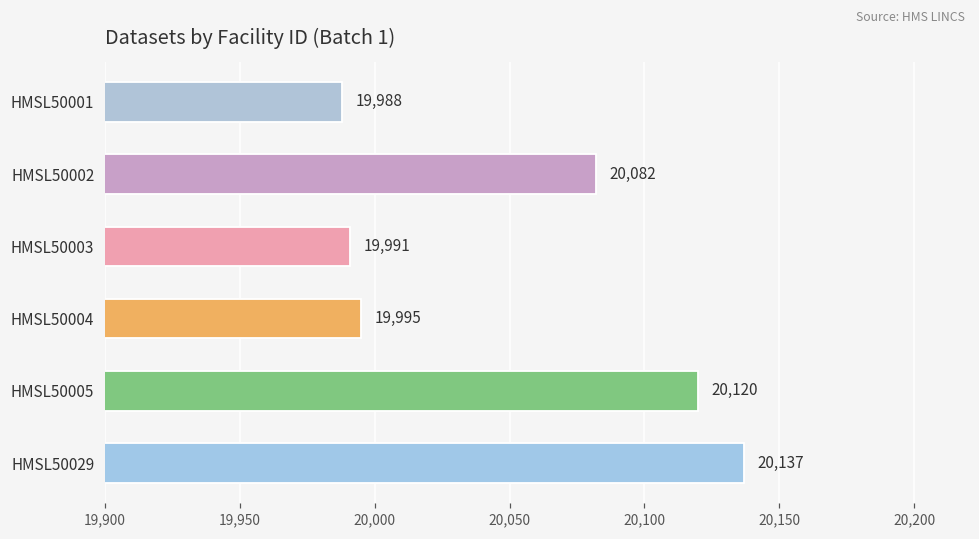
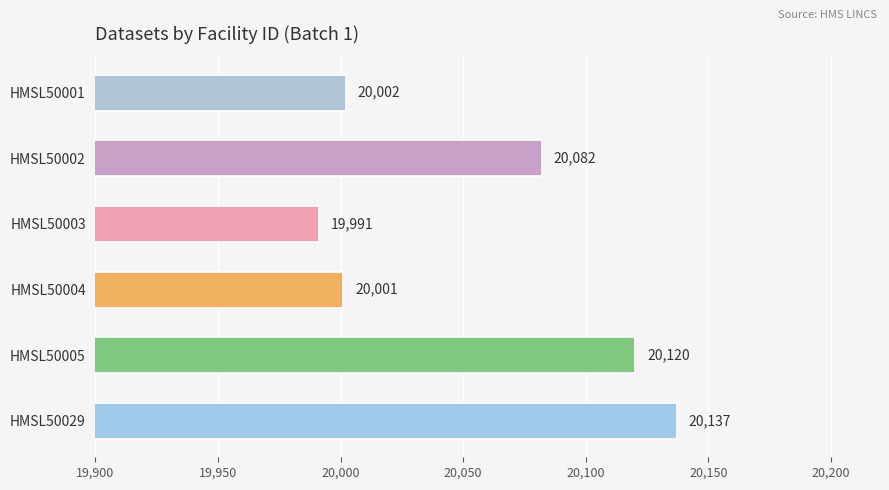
HMSL50001: 19,988 -> 20,002
HMSL50004: 19,995 -> 20,001
